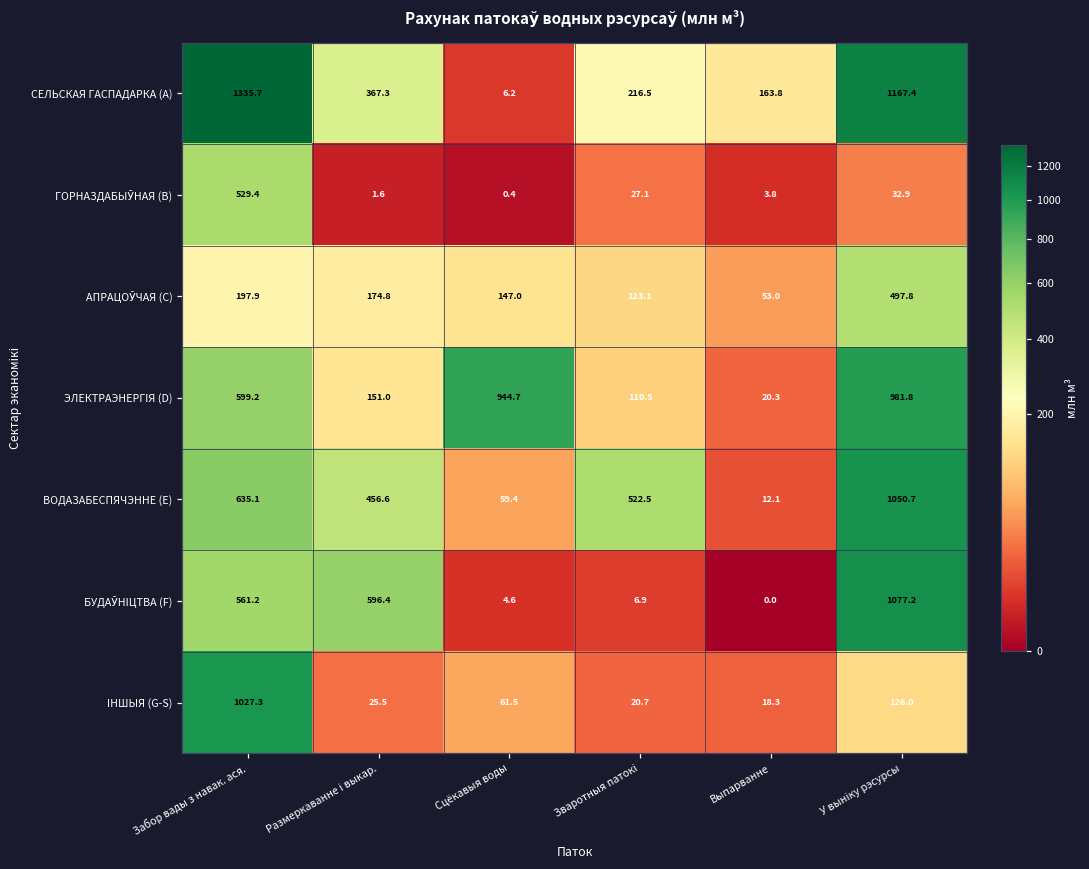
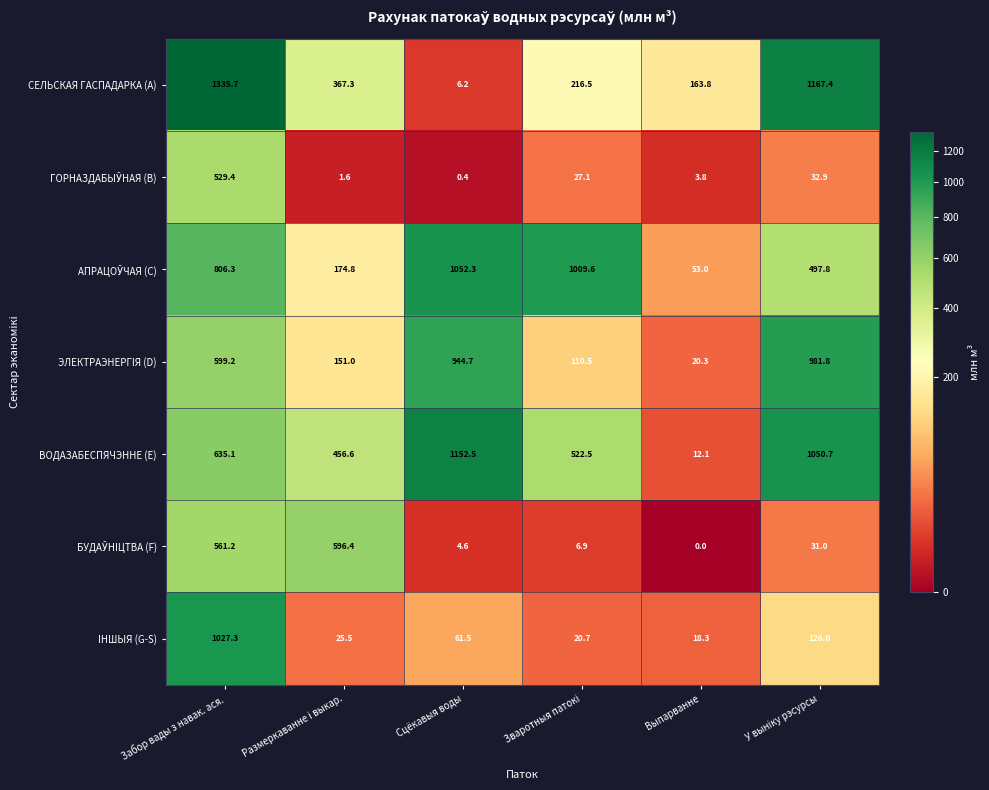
АПРАЦОЎЧАЯ (С), Забор вады з навак. ася.: 197.9 -> 806.3
АПРАЦОЎЧАЯ (С), Сцёкавыя воды: 147.0 -> 1052.3
АПРАЦОЎЧАЯ (С), Зваротныя патокі: 123.1 -> 1009.6
ВОДАЗАБЕСПЯЧЭННЕ (Е), Сцёкавыя воды: 59.4 -> 1152.5
БУДАЎНІЦТВА (F), У выніку рэсурсы: 1077.2 -> 31.0
